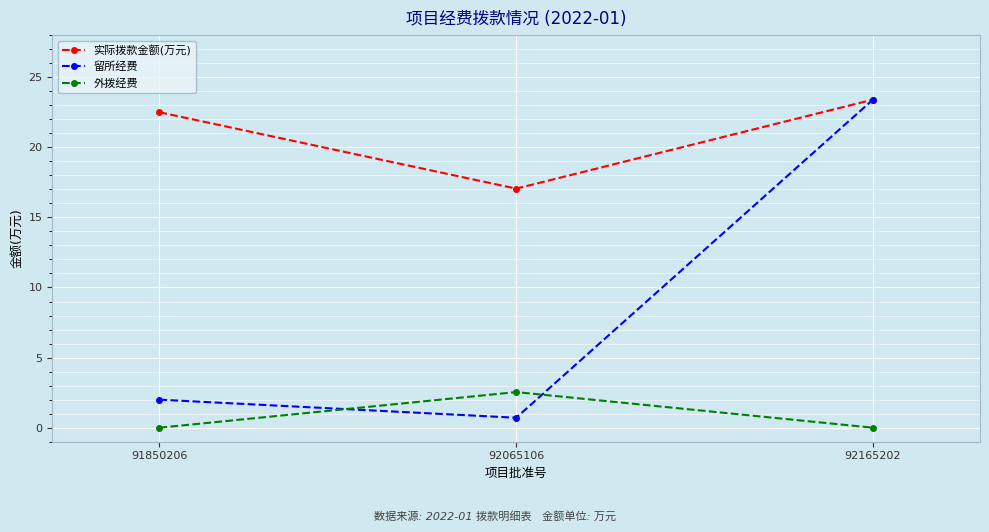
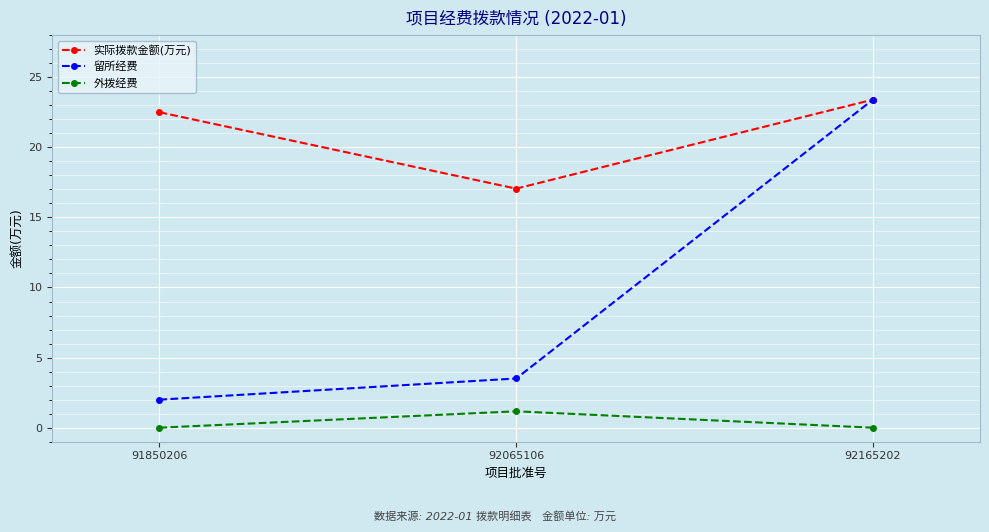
留所经费, 92065106: 0.7 -> 3.5
外拨经费, 92065106: 2.5 -> 1.2
